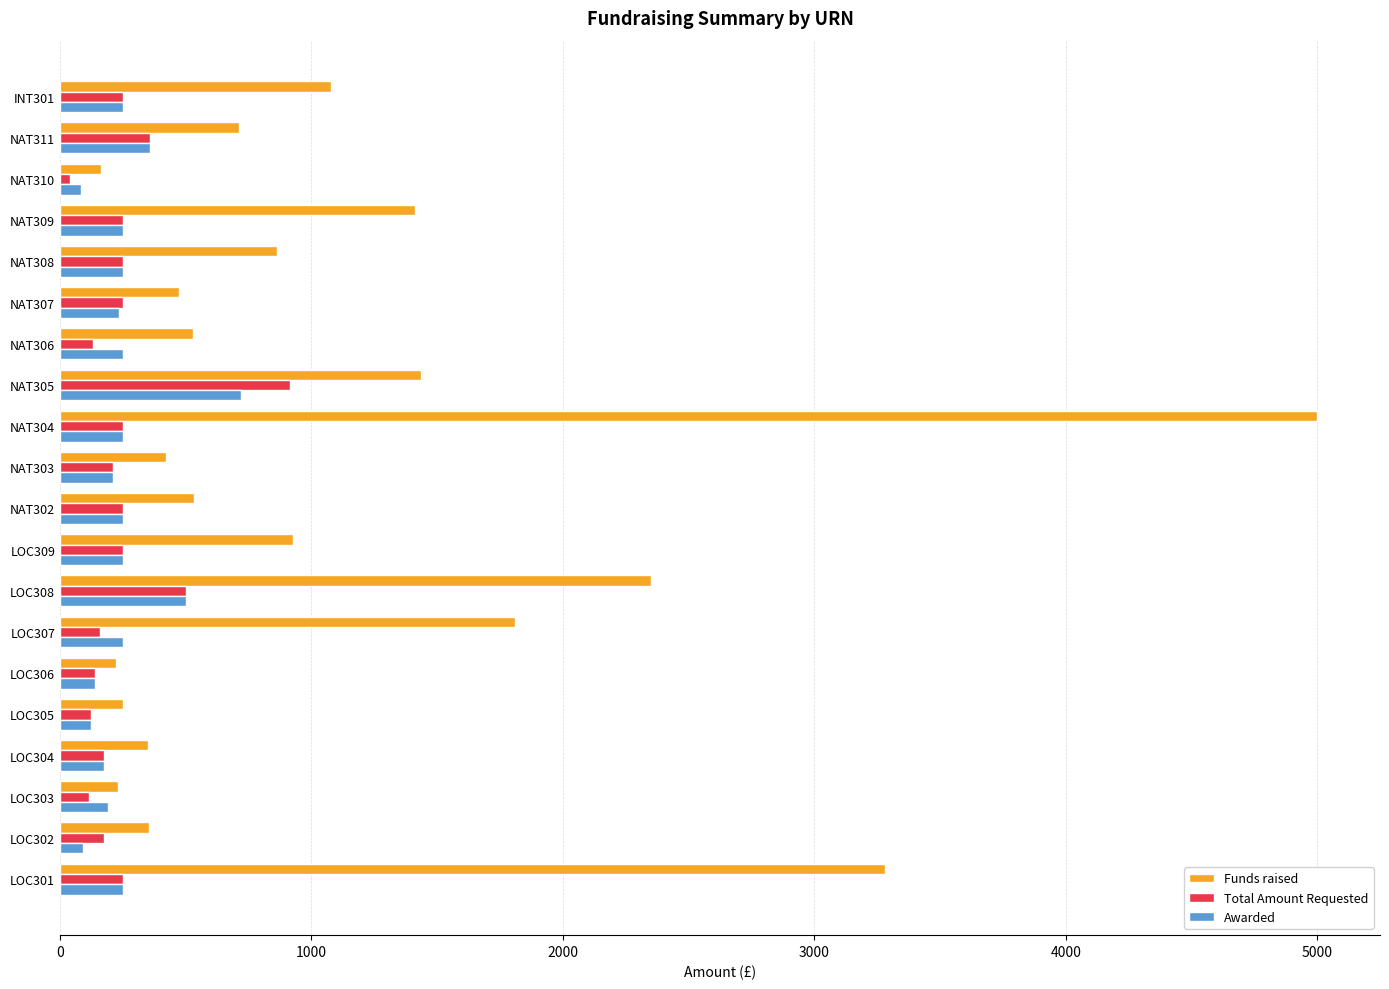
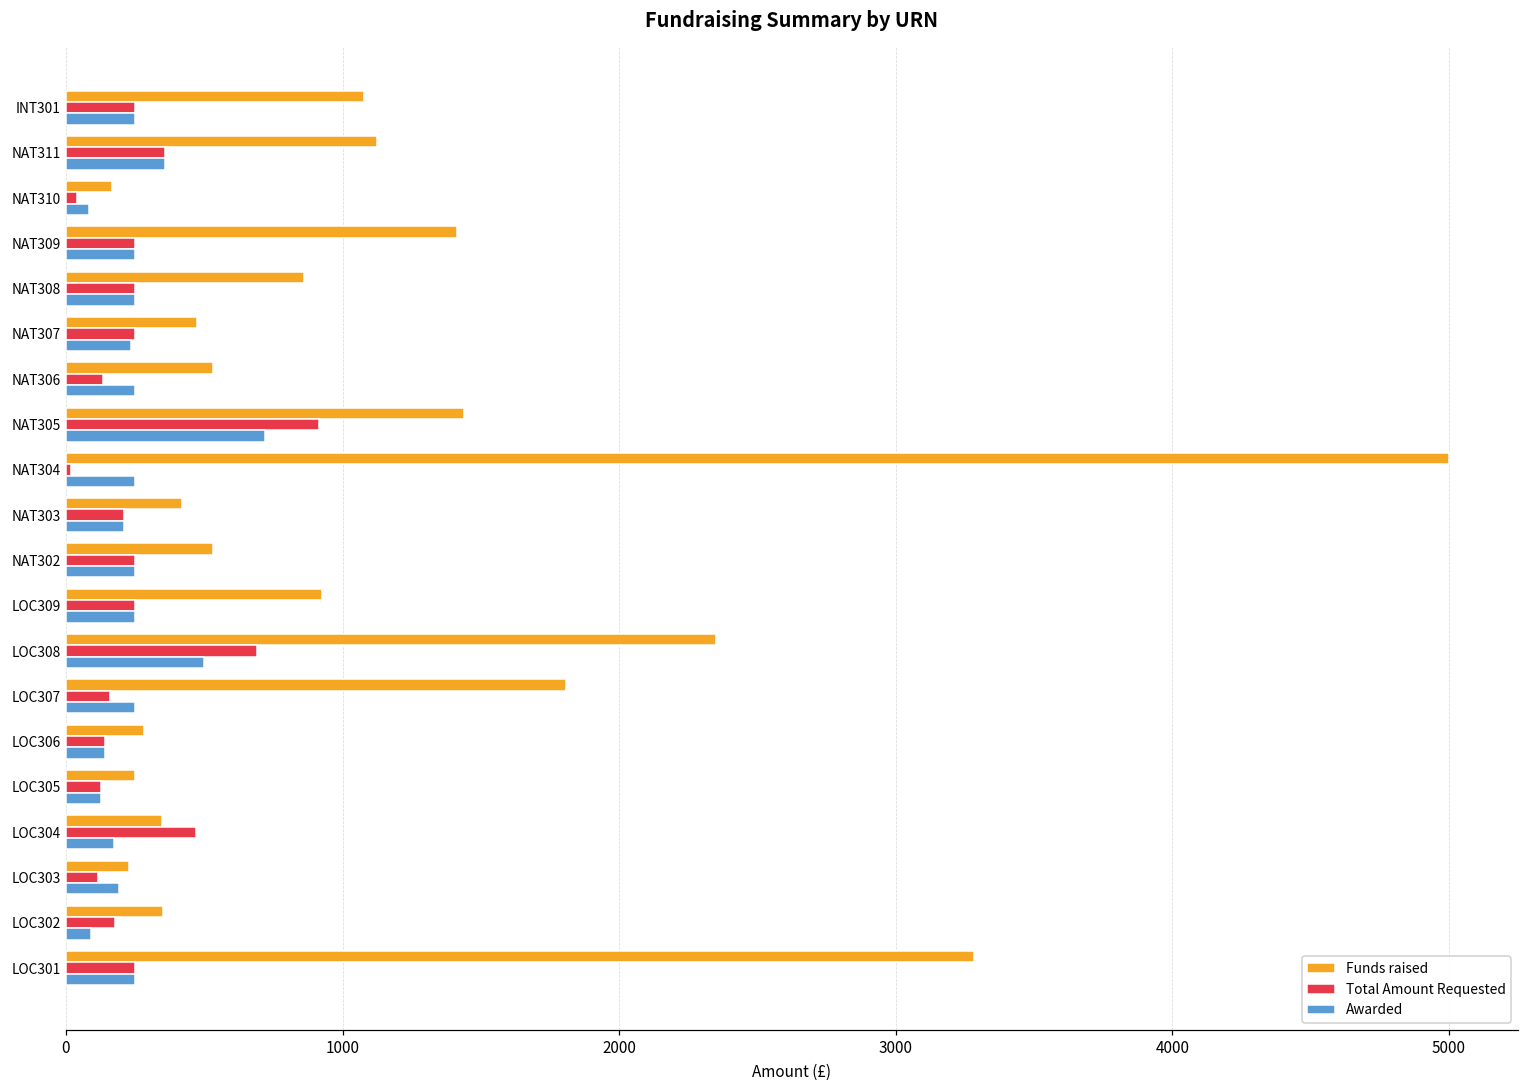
Funds raised, NAT311: 710 -> 1120
Total Amount Requested, NAT304: 250 -> 20
Total Amount Requested, LOC308: 500 -> 690
Funds raised, LOC306: 220 -> 280
Total Amount Requested, LOC304: 170 -> 470
